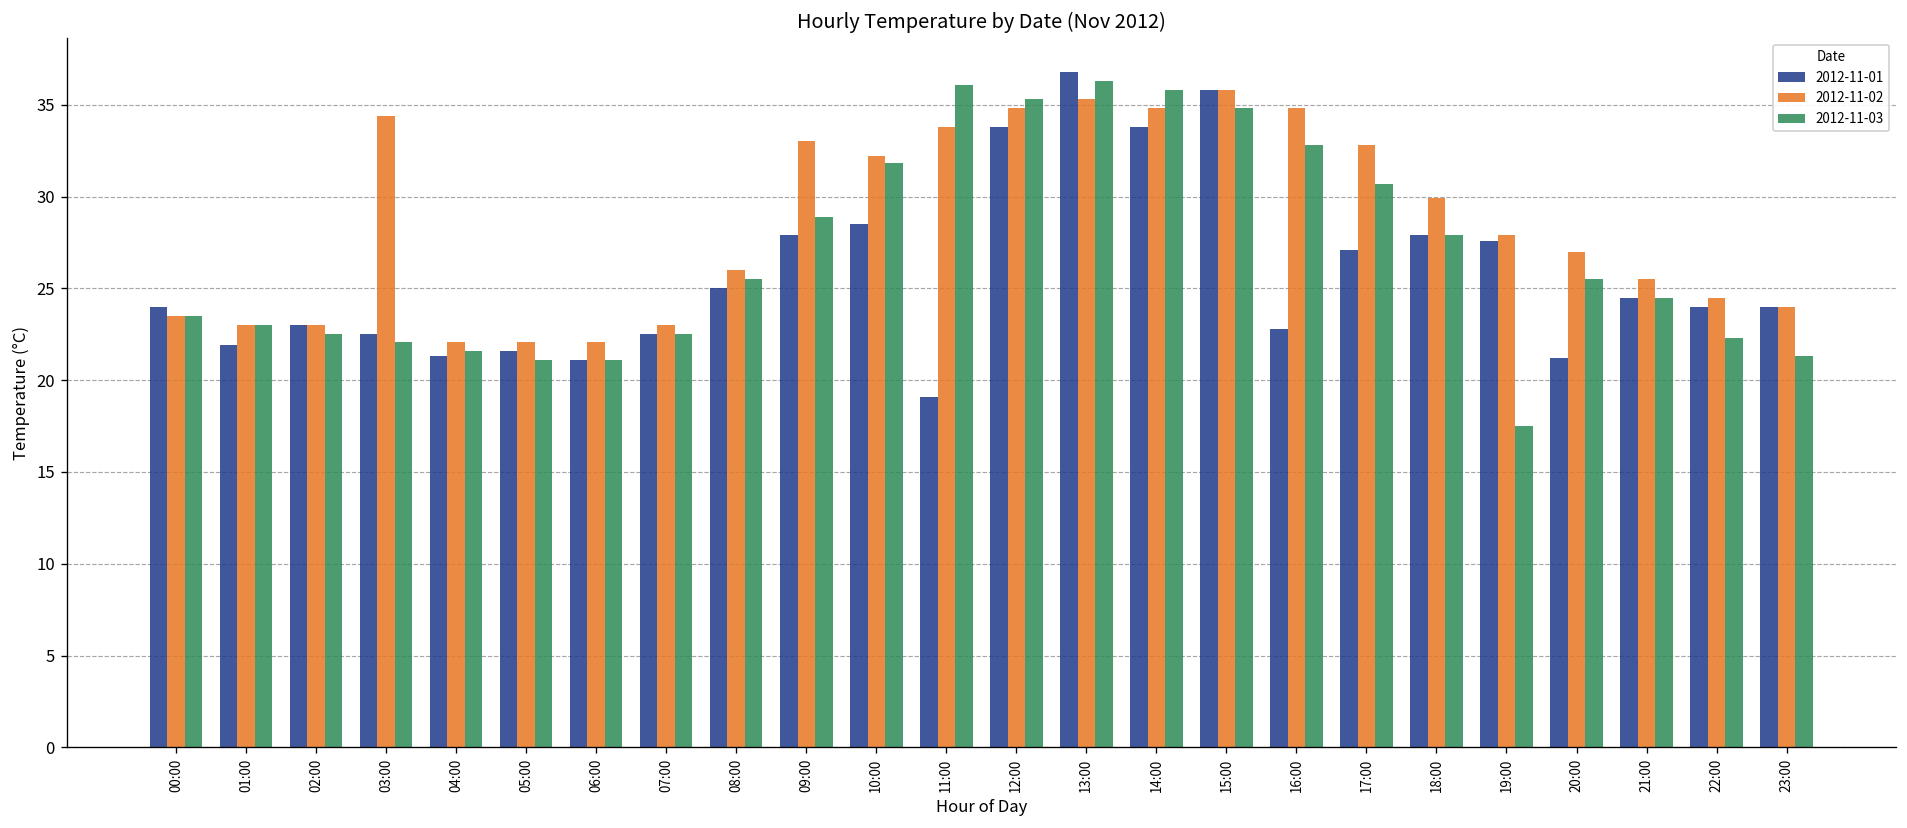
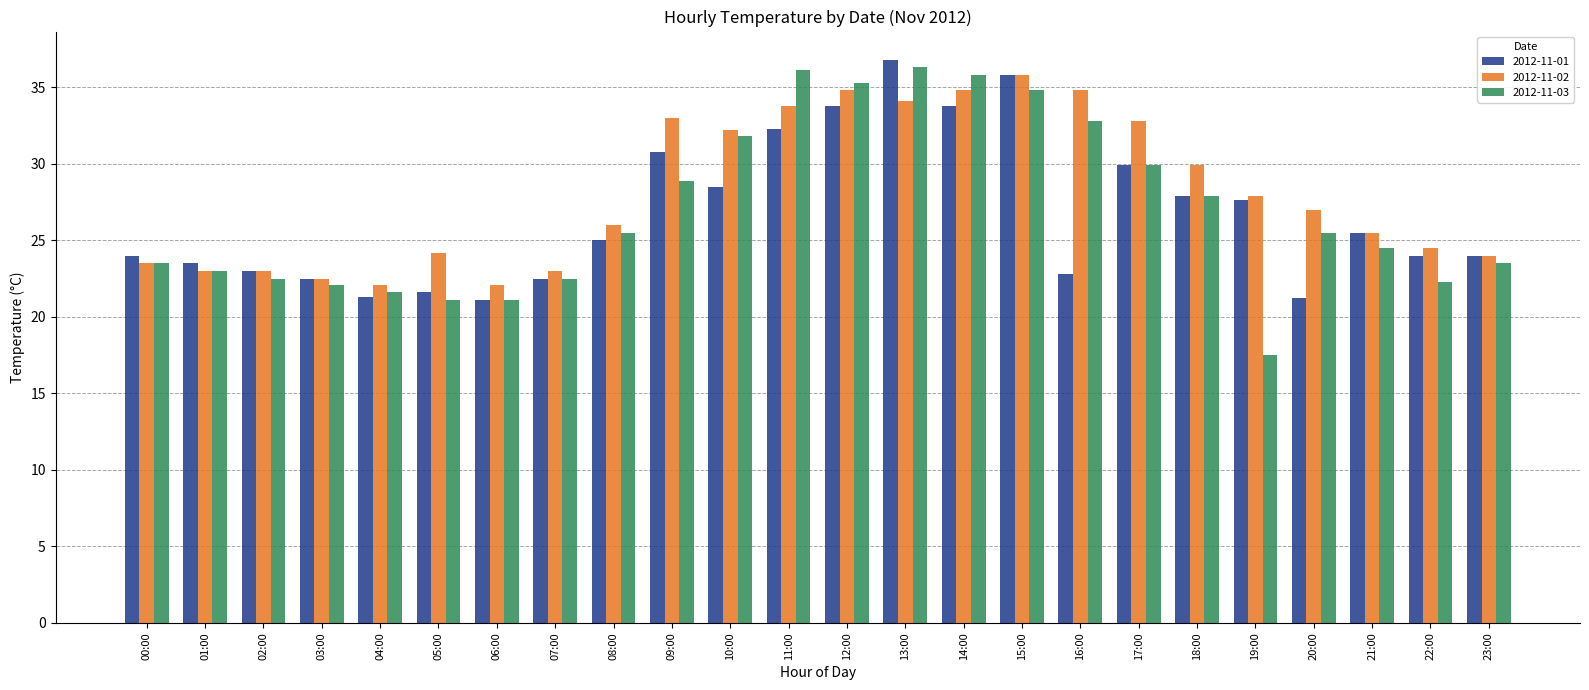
2012-11-01, 01:00: 21.9 -> 23.5
2012-11-02, 03:00: 34.4 -> 22.5
2012-11-02, 05:00: 22.1 -> 24.2
2012-11-01, 09:00: 27.9 -> 30.8
2012-11-01, 11:00: 19.1 -> 32.3
2012-11-02, 13:00: 35.3 -> 34.1
2012-11-01, 17:00: 27.1 -> 29.9
2012-11-03, 17:00: 30.7 -> 29.9
2012-11-01, 21:00: 24.5 -> 25.5
2012-11-03, 23:00: 21.3 -> 23.5
